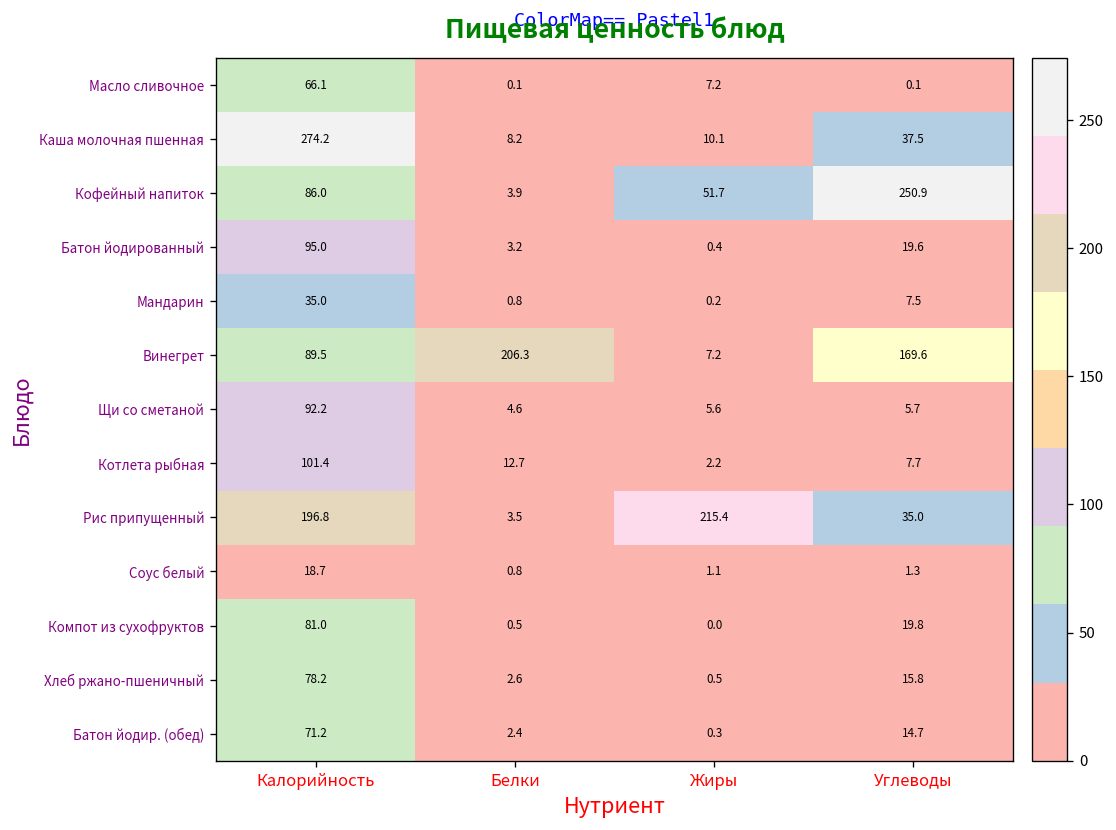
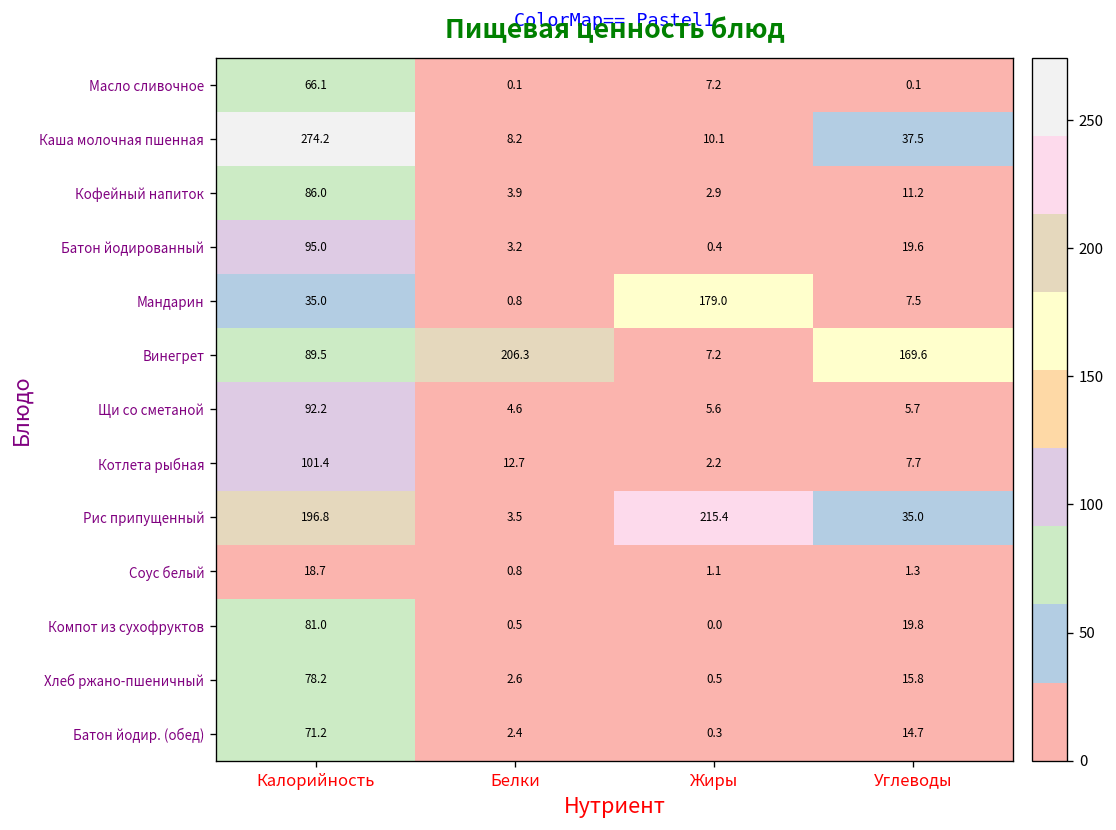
Кофейный напиток, Жиры: 51.7 -> 2.9
Кофейный напиток, Углеводы: 250.9 -> 11.2
Мандарин, Жиры: 0.2 -> 179.0
